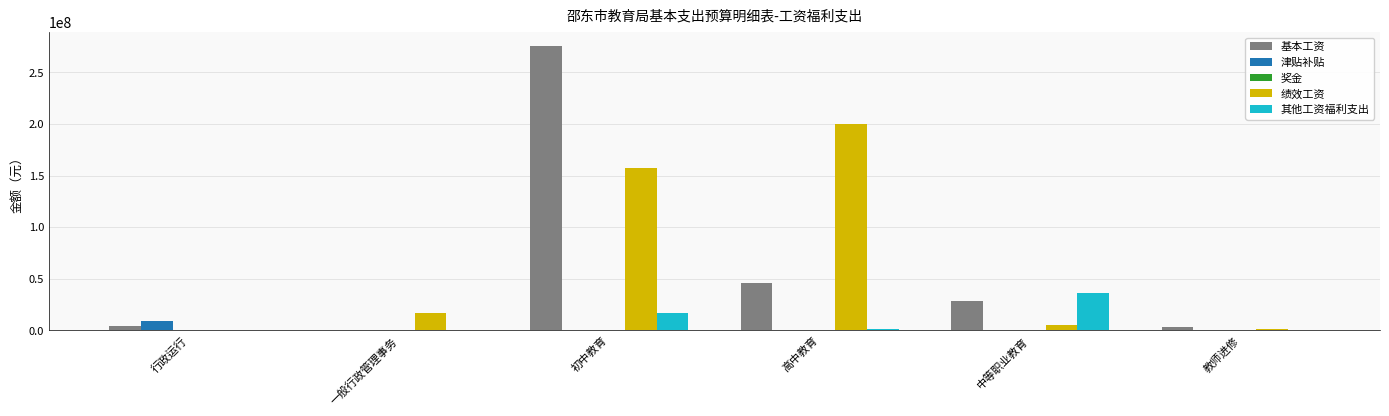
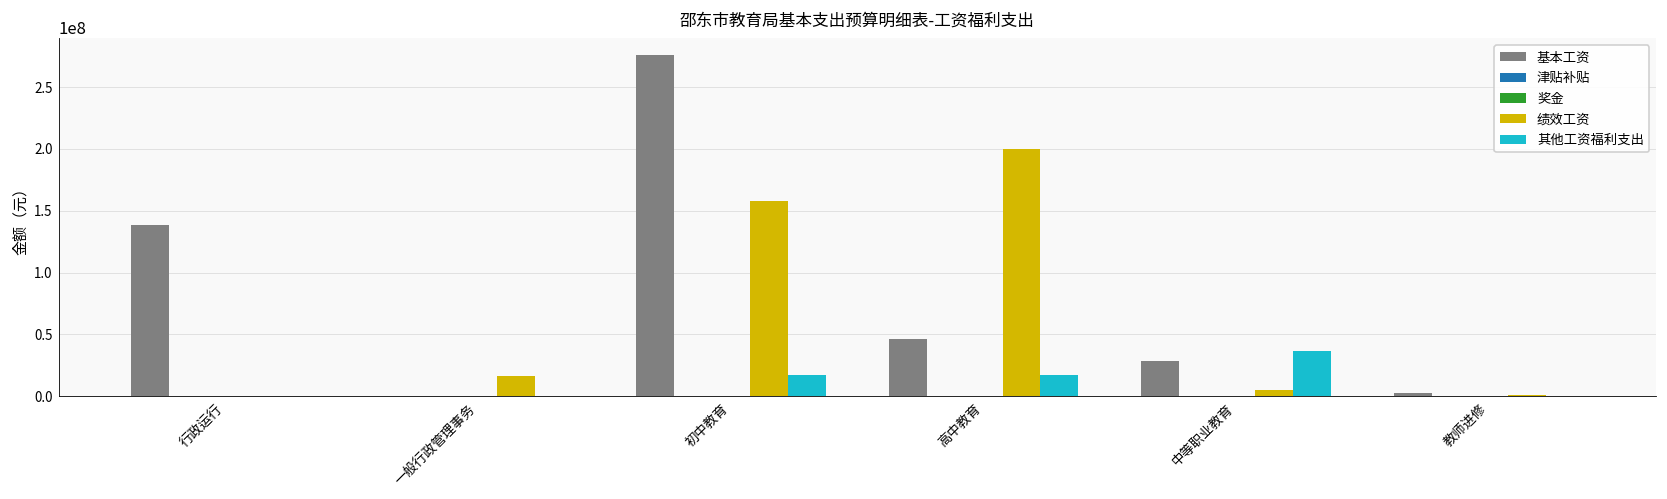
基本工资, 行政运行: 5000000 -> 139000000
津贴补贴, 行政运行: 9000000 -> 0
其他工资福利支出, 高中教育: 2000000 -> 17000000
